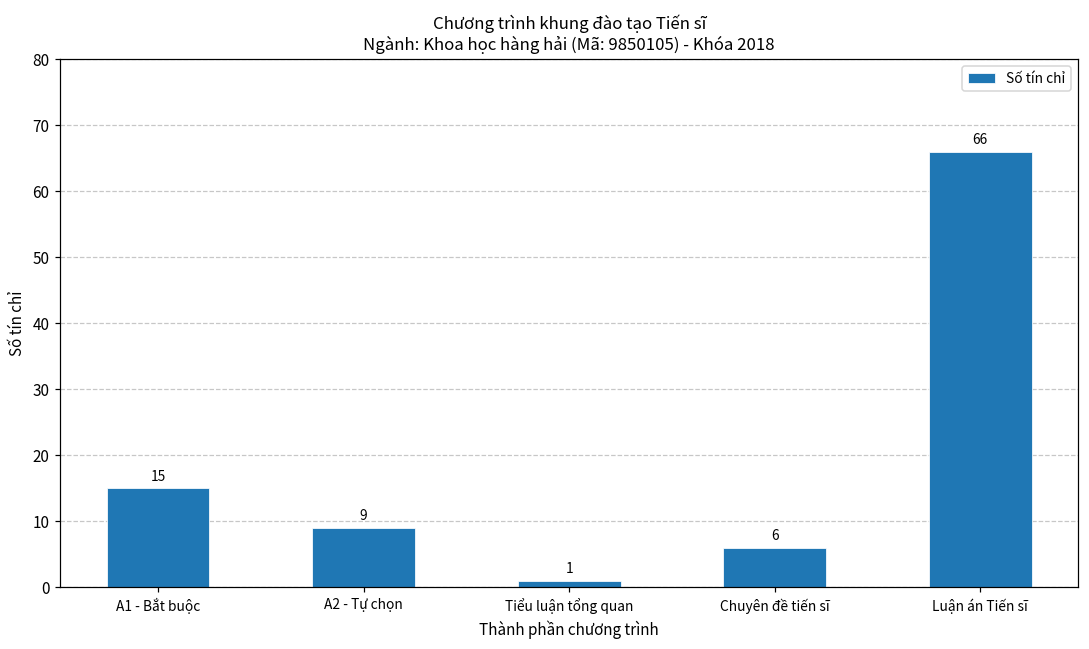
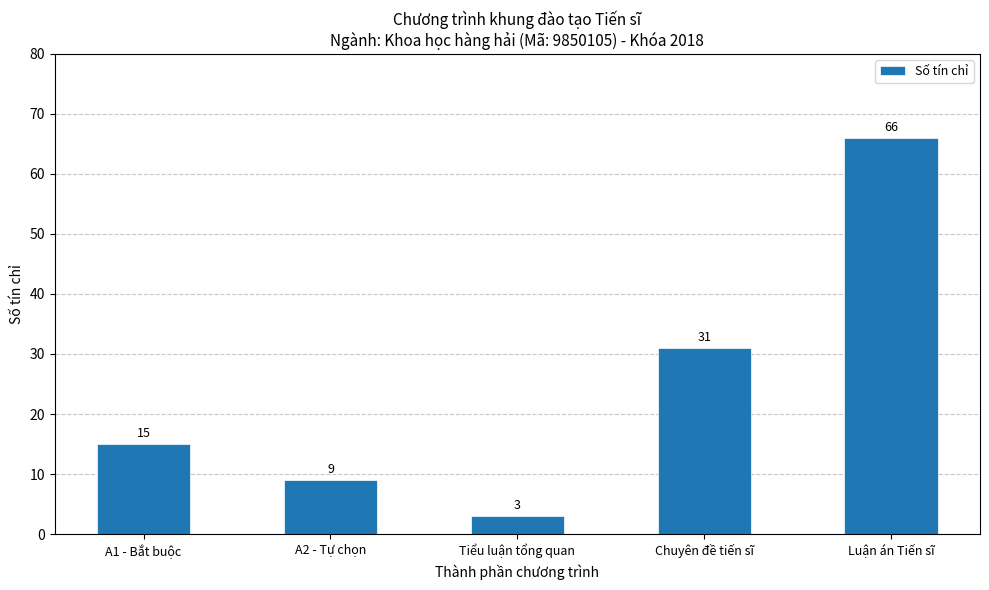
Tiểu luận tổng quan: 1 -> 3
Chuyên đề tiến sĩ: 6 -> 31
